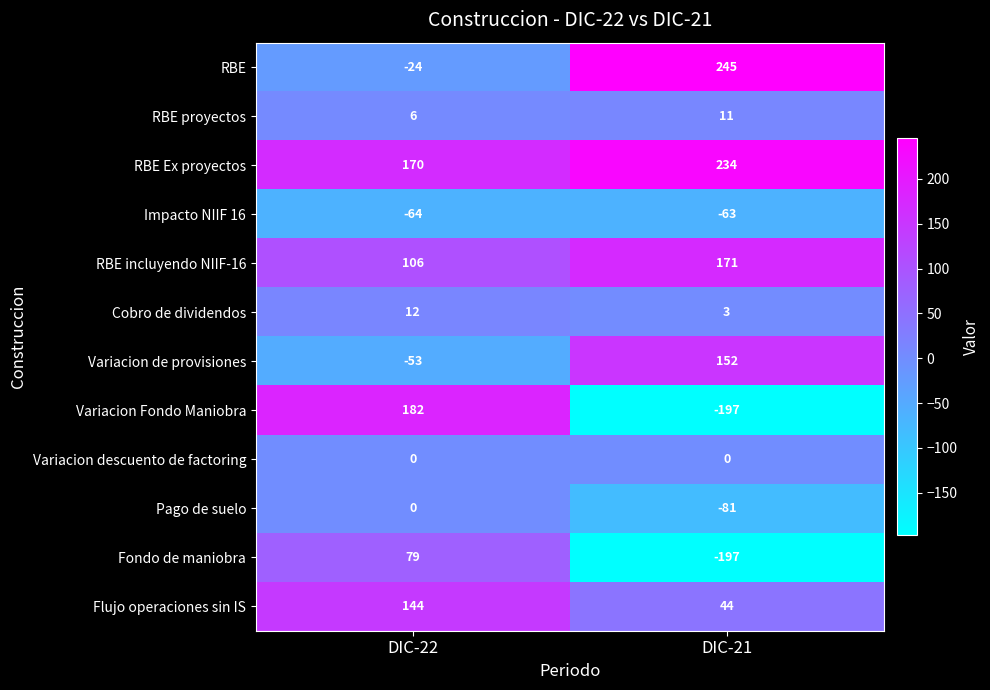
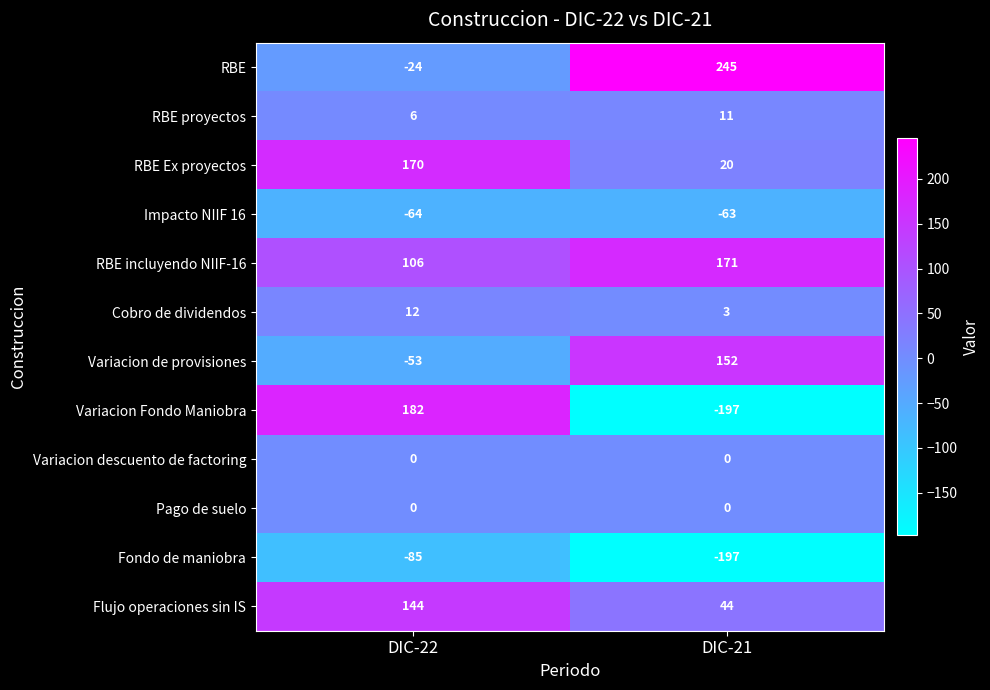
RBE Ex proyectos, DIC-21: 234 -> 20
Pago de suelo, DIC-21: -81 -> 0
Fondo de maniobra, DIC-22: 79 -> -85
